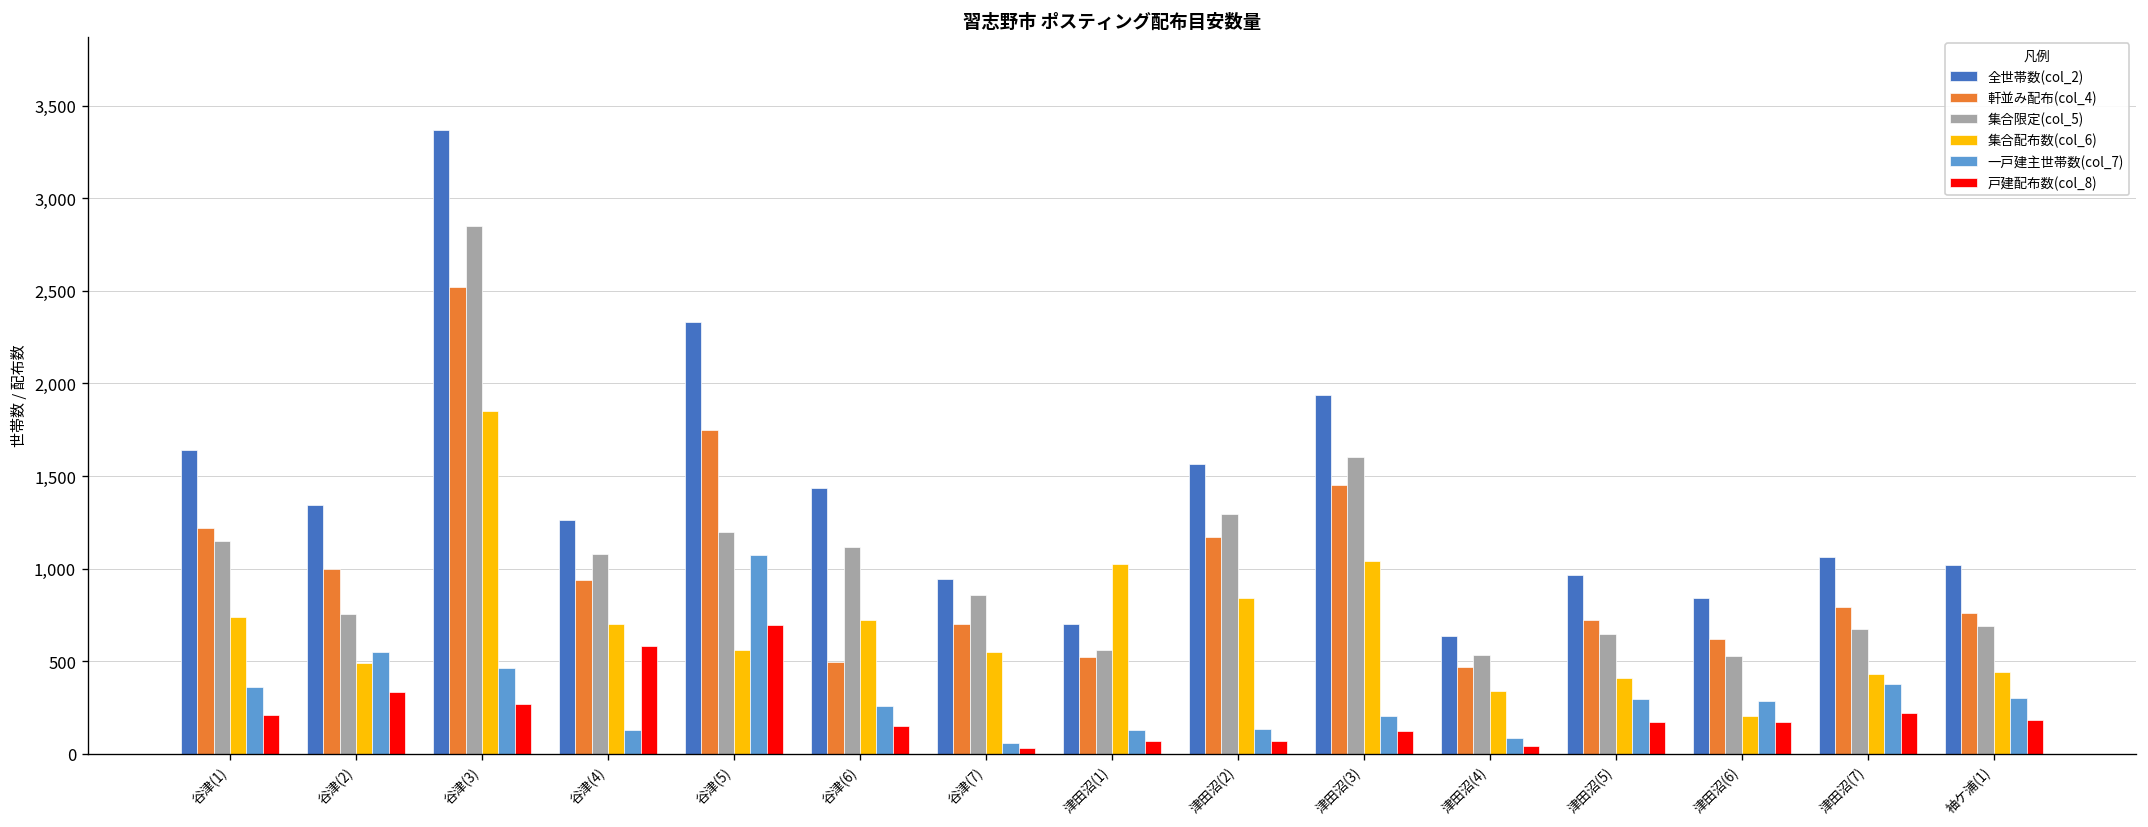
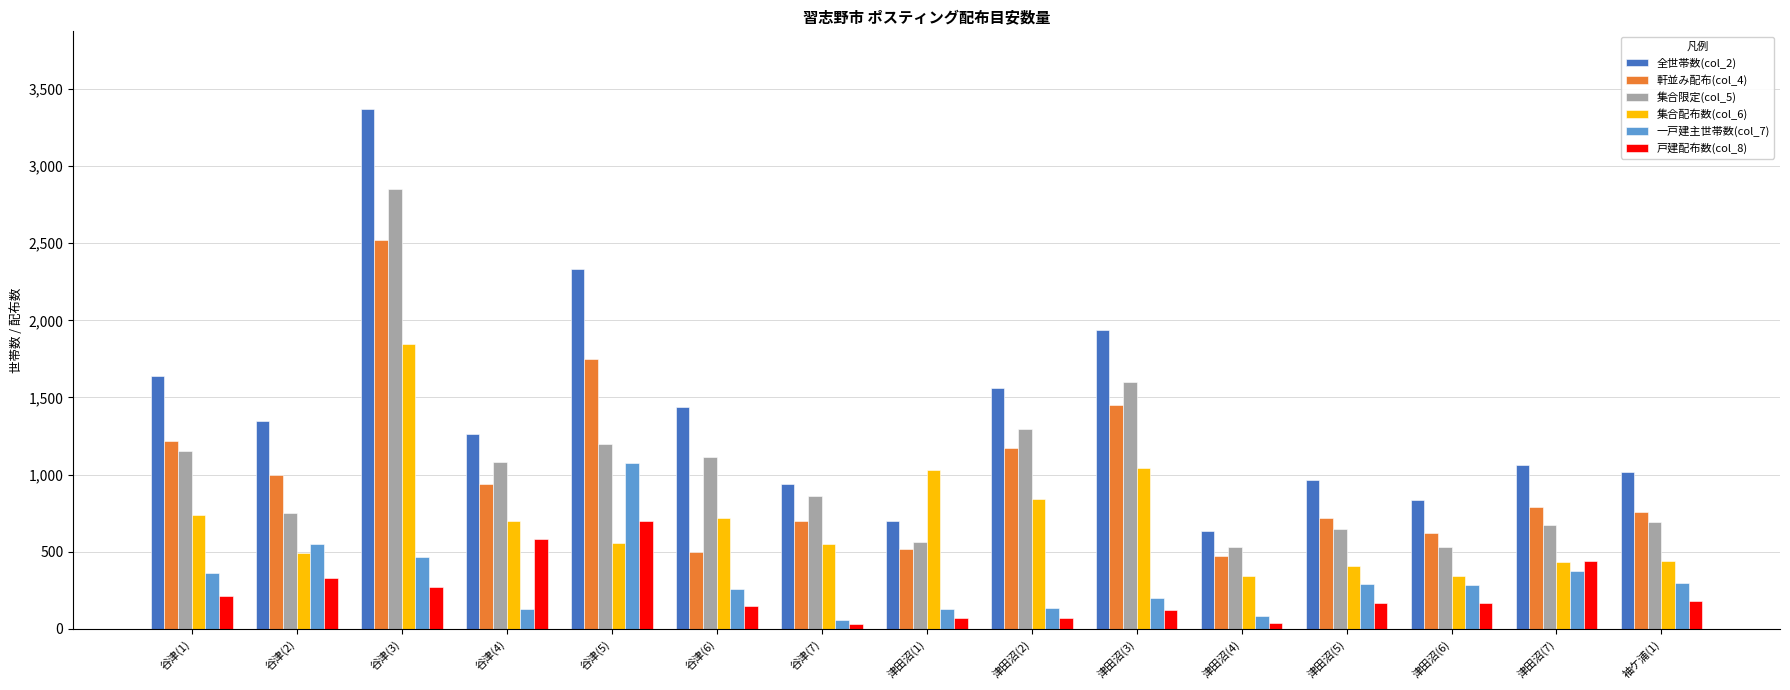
集合配布数(col_6), 津田沼(6): 210 -> 340
戸建配布数(col_8), 津田沼(7): 220 -> 440
